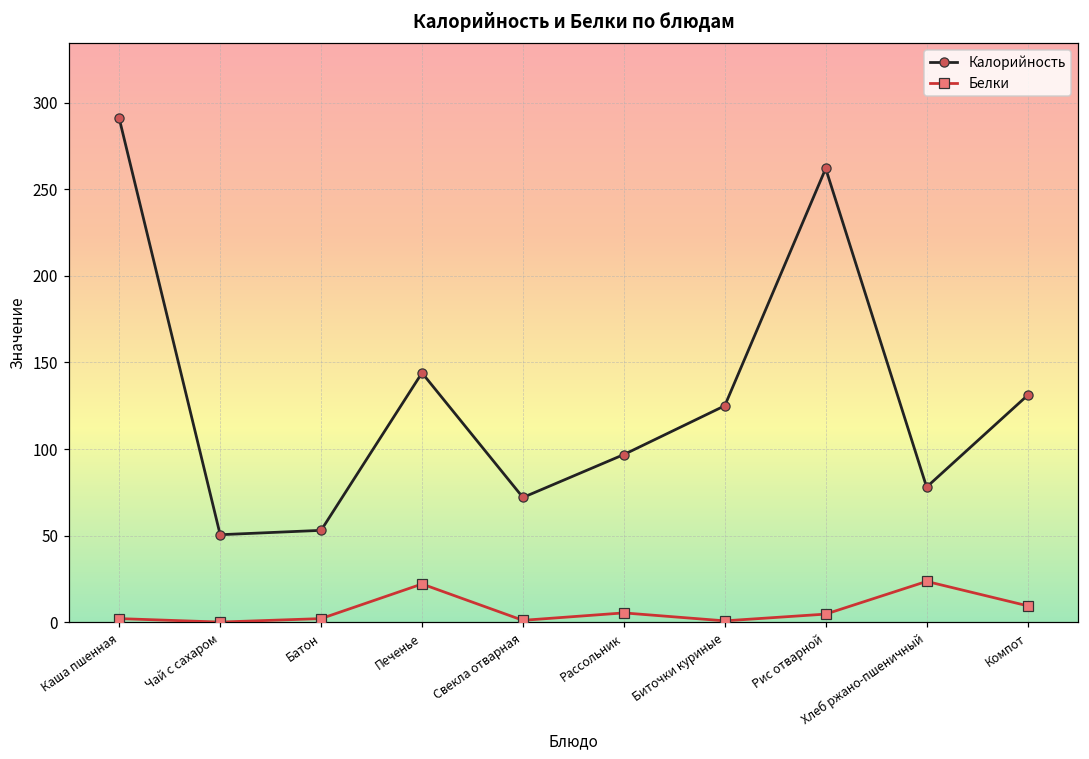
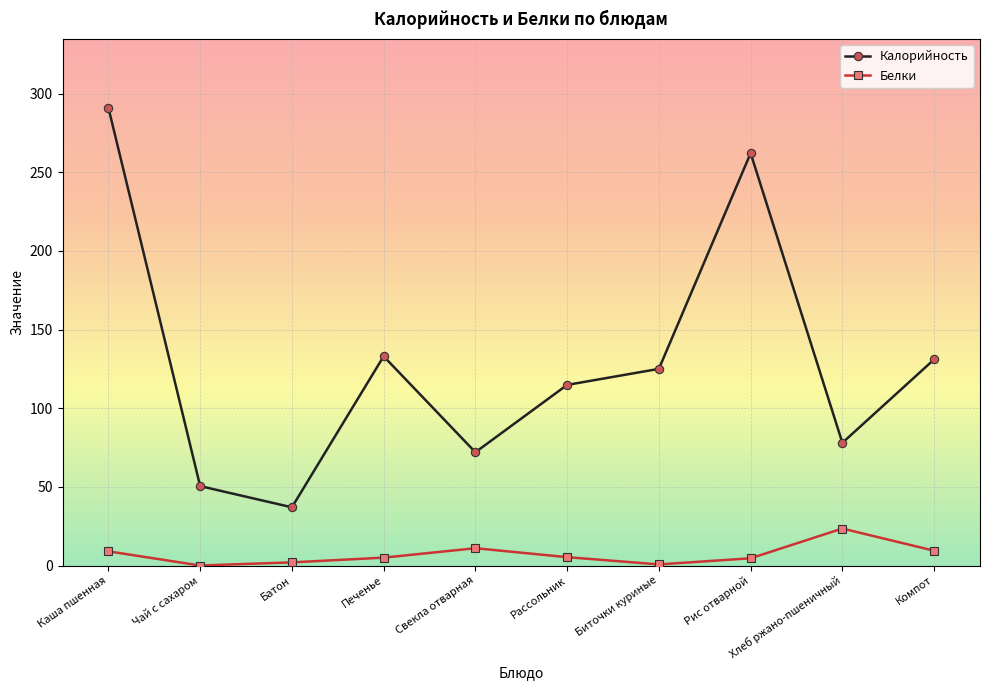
Белки, Каша пшенная: 2 -> 9
Калорийность, Батон: 53 -> 37
Калорийность, Печенье: 144 -> 133
Белки, Печенье: 22 -> 5
Белки, Свекла отварная: 1 -> 11
Калорийность, Рассольник: 97 -> 115
